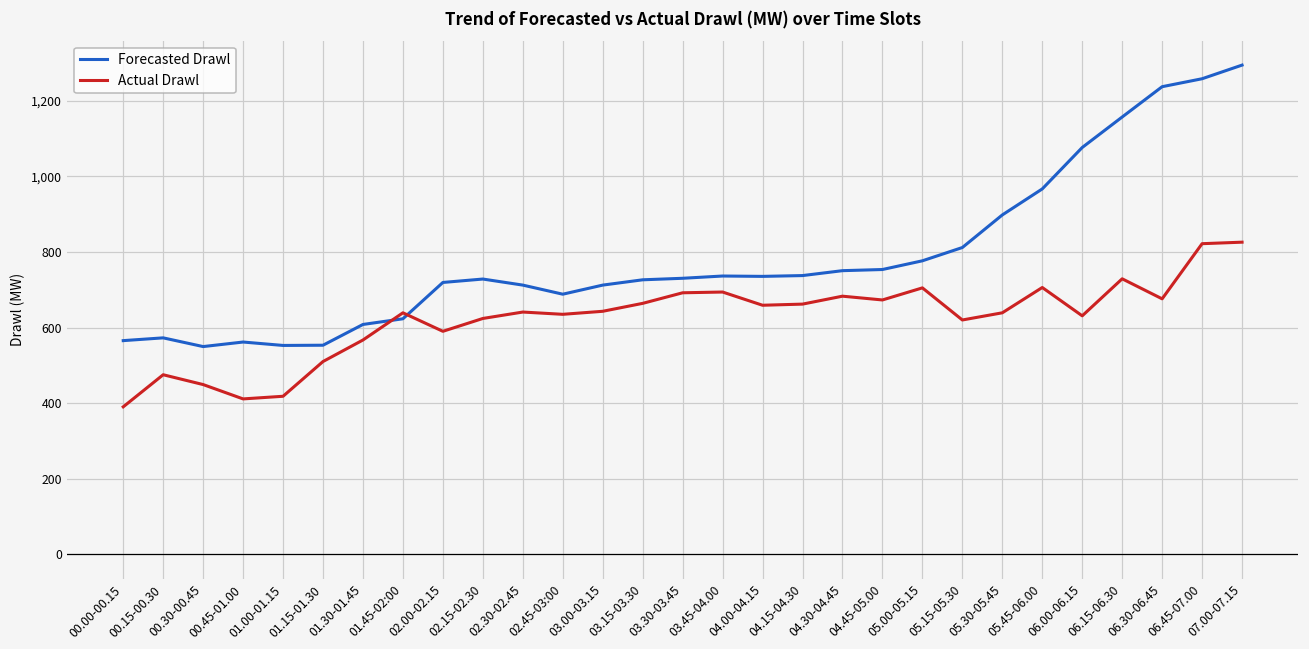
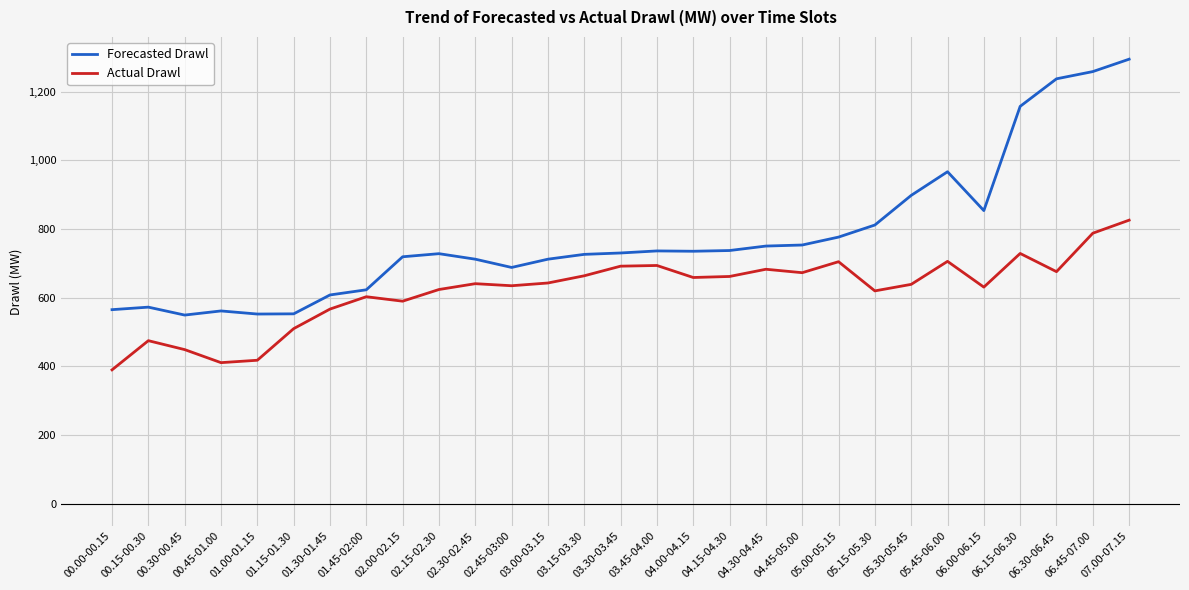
Actual Drawl, 01.45-02:00: 640 -> 600
Forecasted Drawl, 06.00-06.15: 1,080 -> 850
Actual Drawl, 06.45-07.00: 820 -> 790
